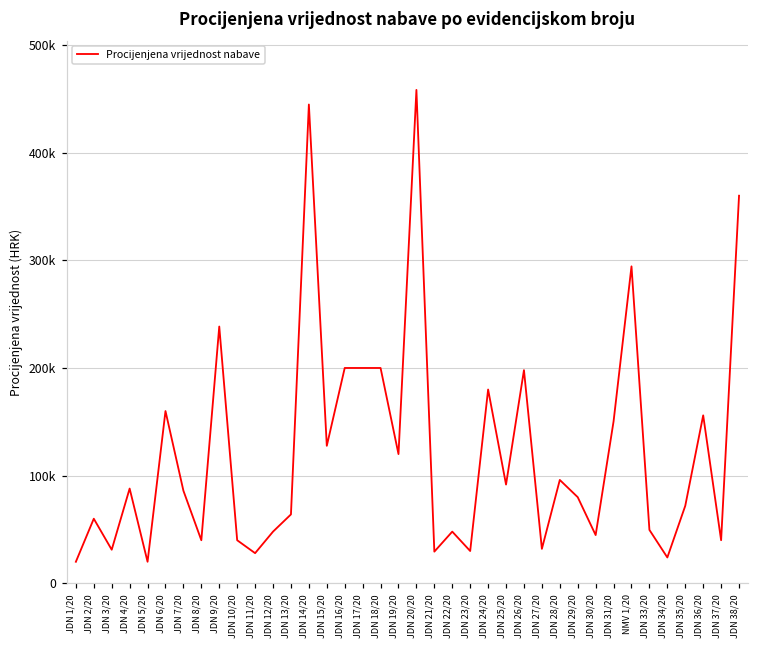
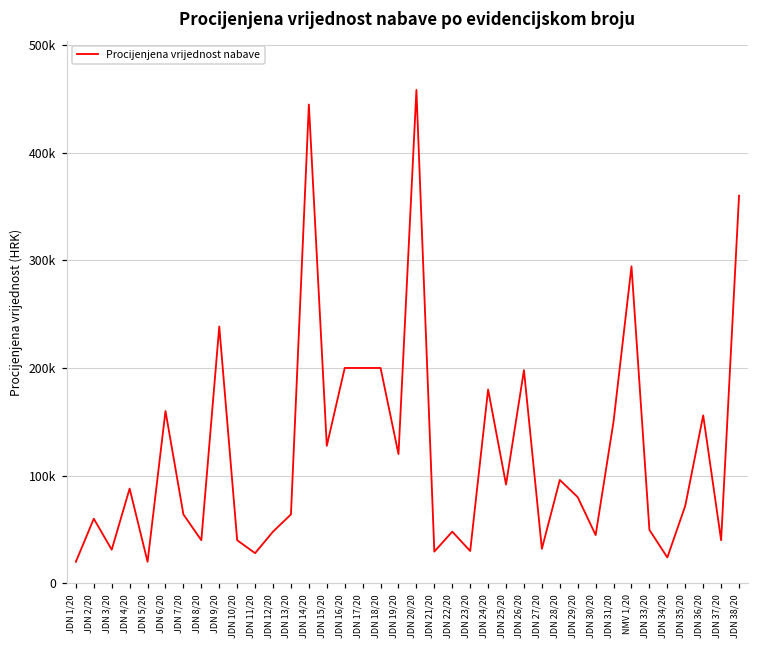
JDN 7/20: 90000 -> 60000
